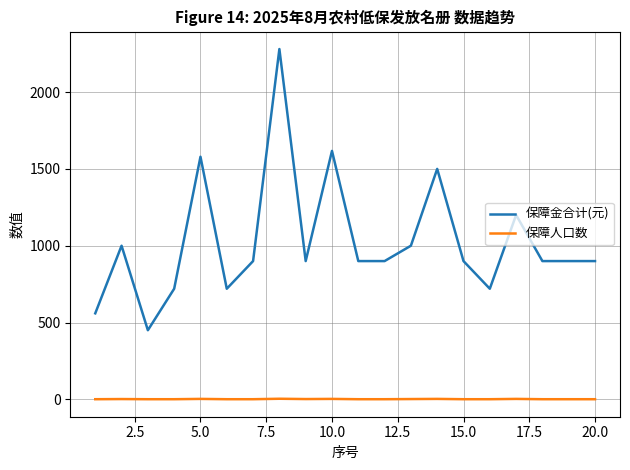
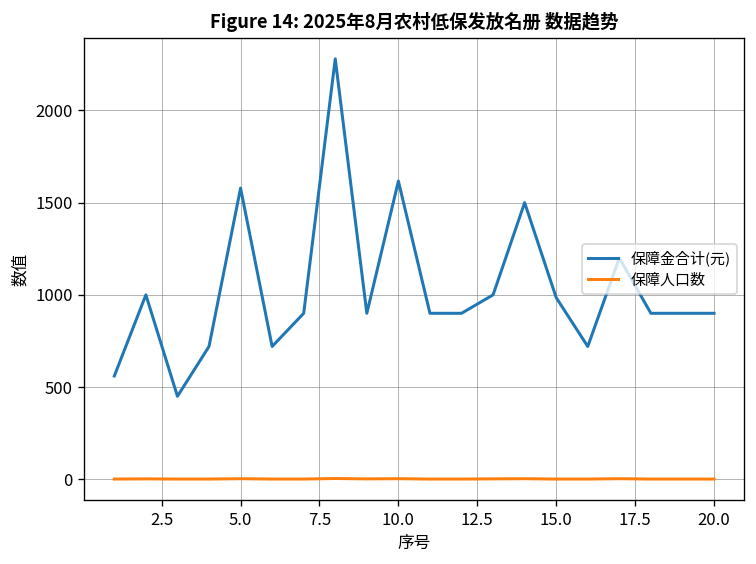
保障金合计(元), 15.0: 900 -> 990
